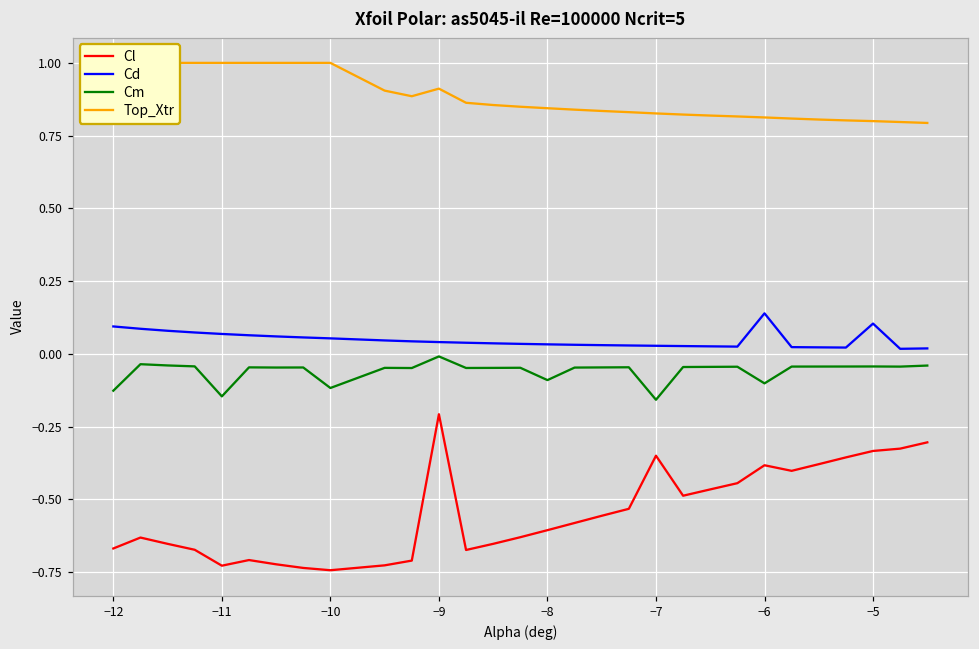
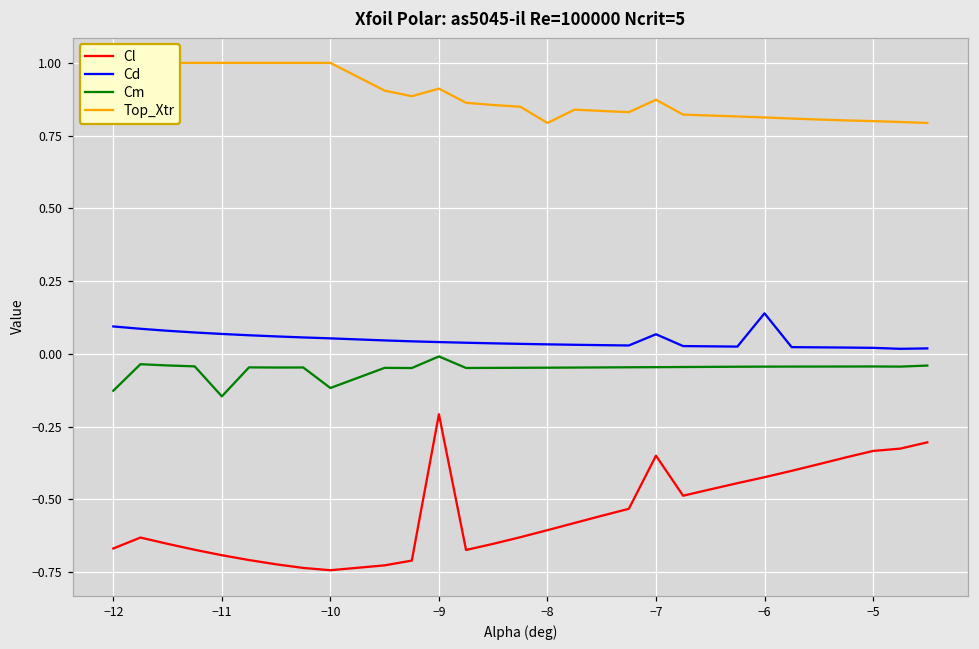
Cl, −11: -0.73 -> -0.69
Cm, −8: -0.09 -> -0.05
Top_Xtr, −8: 0.84 -> 0.79
Cd, −7: 0.03 -> 0.07
Cm, −7: -0.16 -> -0.05
Top_Xtr, −7: 0.83 -> 0.87
Cl, −6: -0.38 -> -0.42
Cm, −6: -0.10 -> -0.04
Cd, −5: 0.10 -> 0.02
